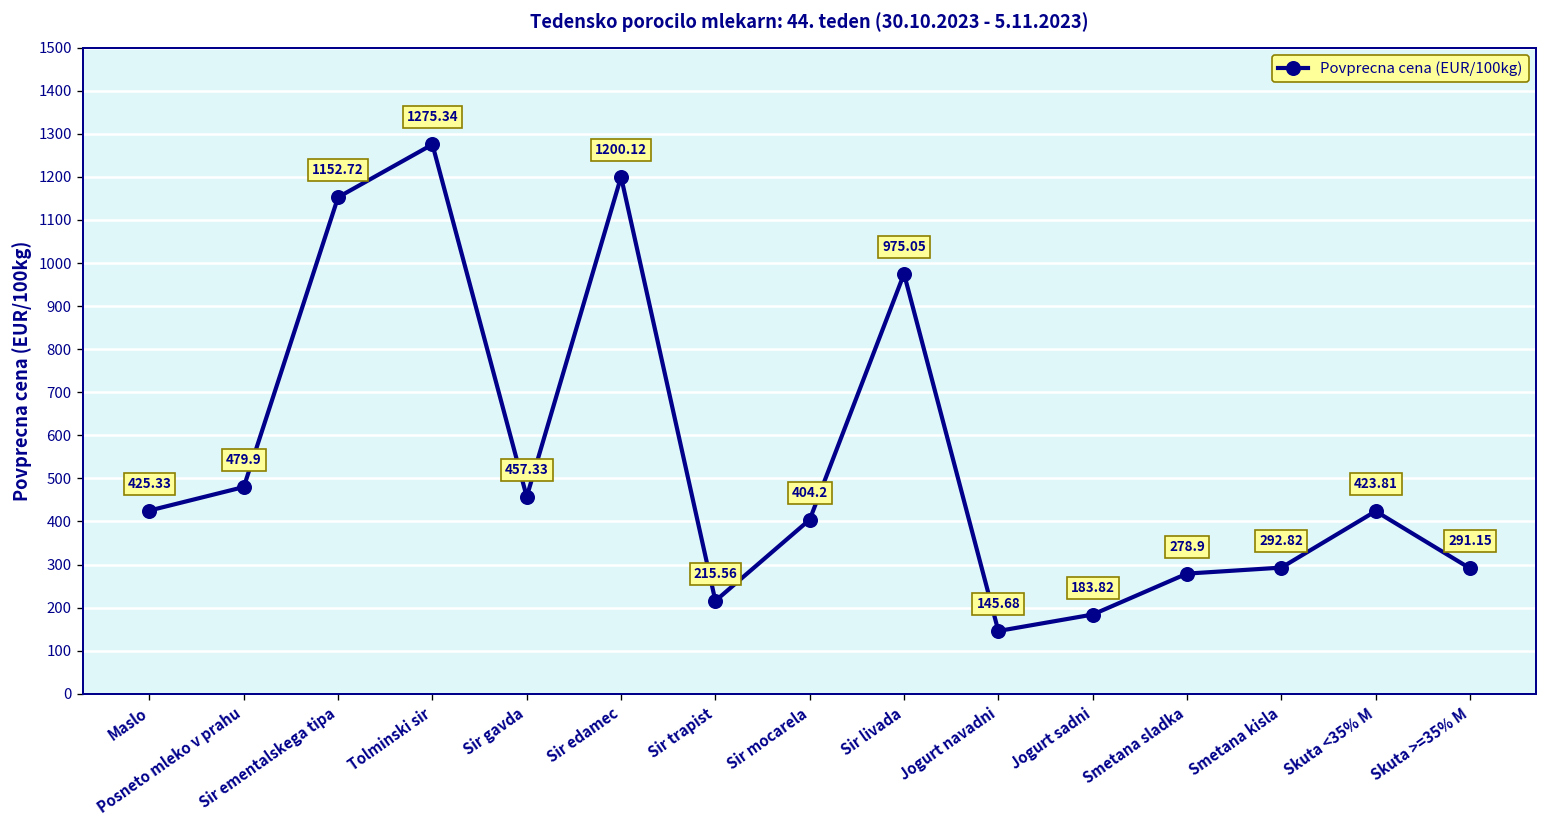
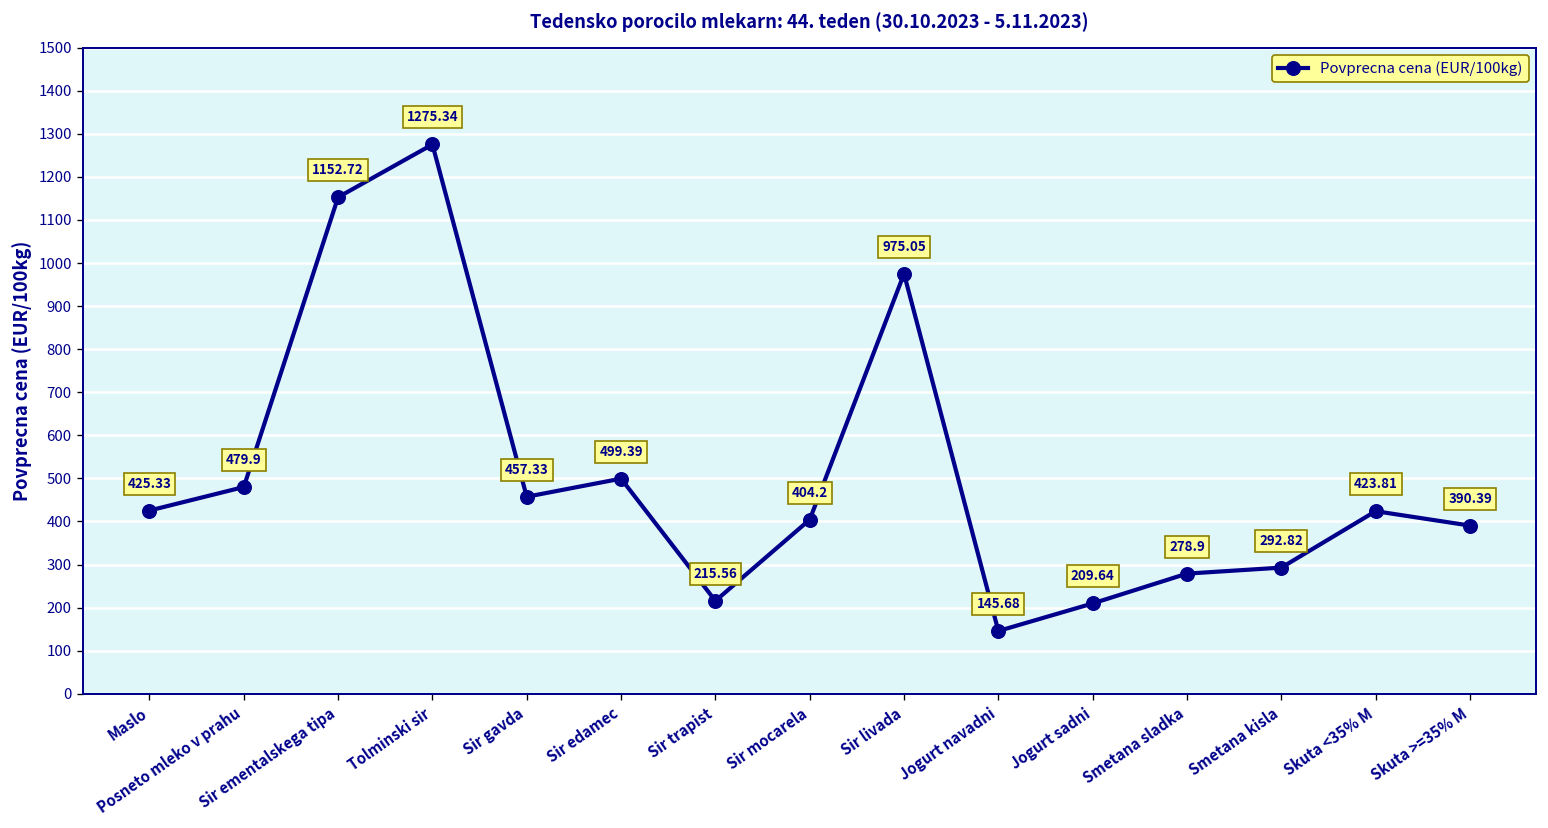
Sir edamec: 1200.12 -> 499.39
Jogurt sadni: 183.82 -> 209.64
Skuta >=35% M: 291.15 -> 390.39
